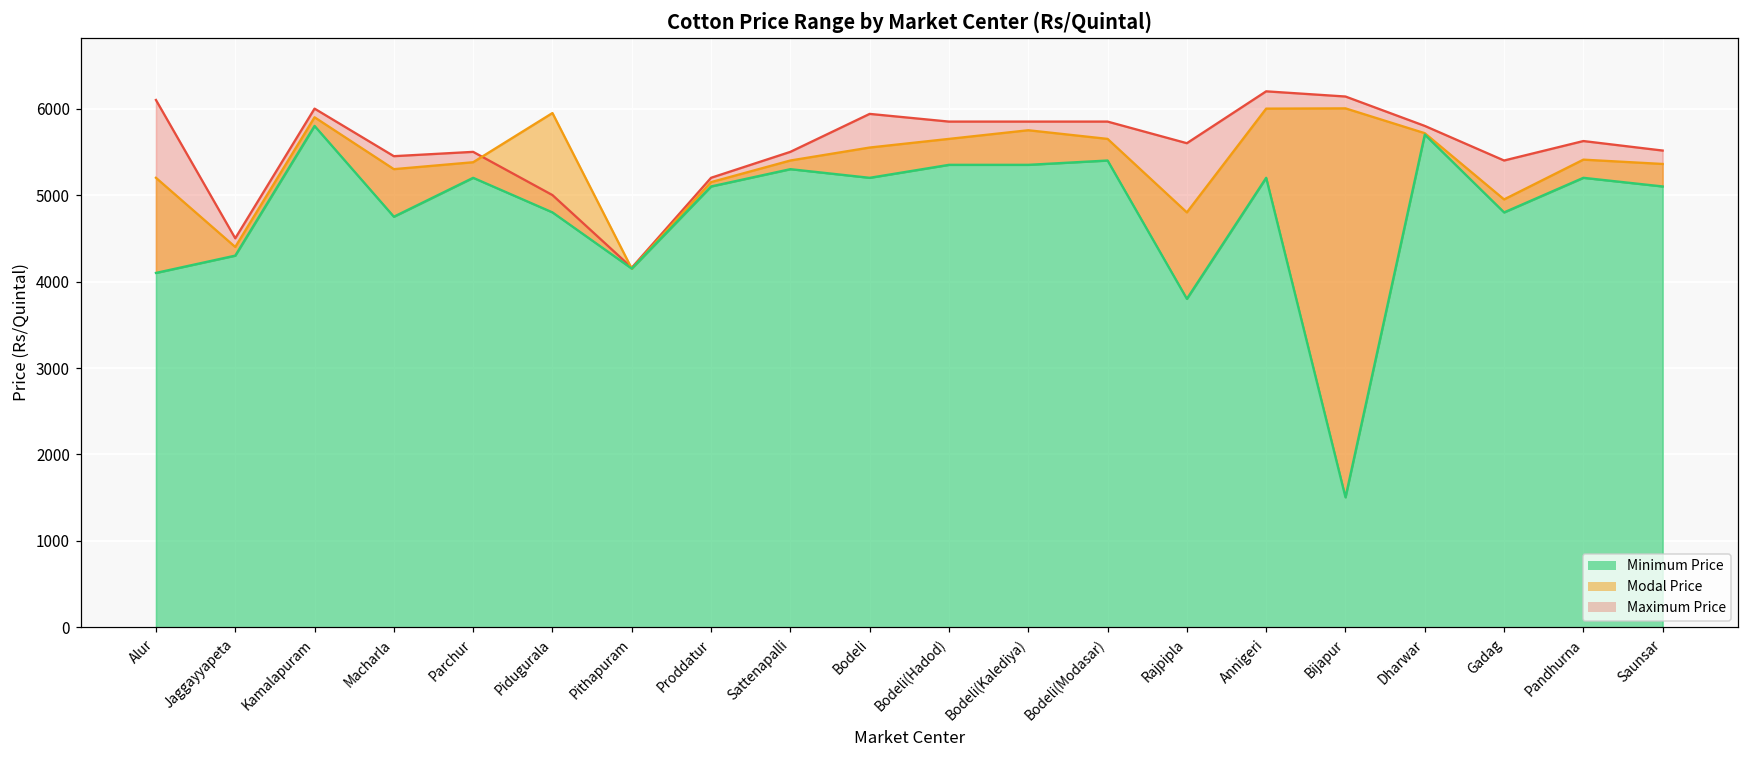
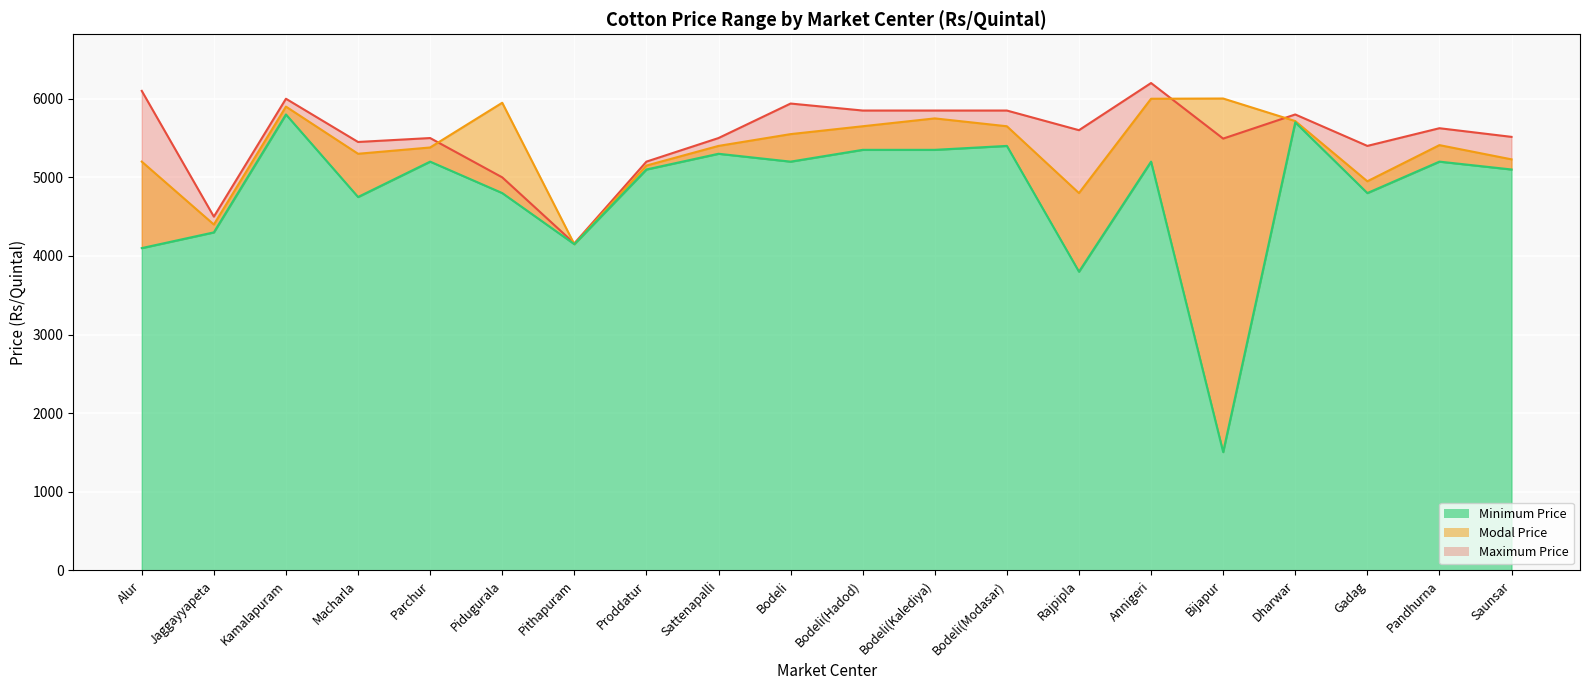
Maximum Price, Bijapur: 6100 -> 5500
Modal Price, Saunsar: 5400 -> 5200
